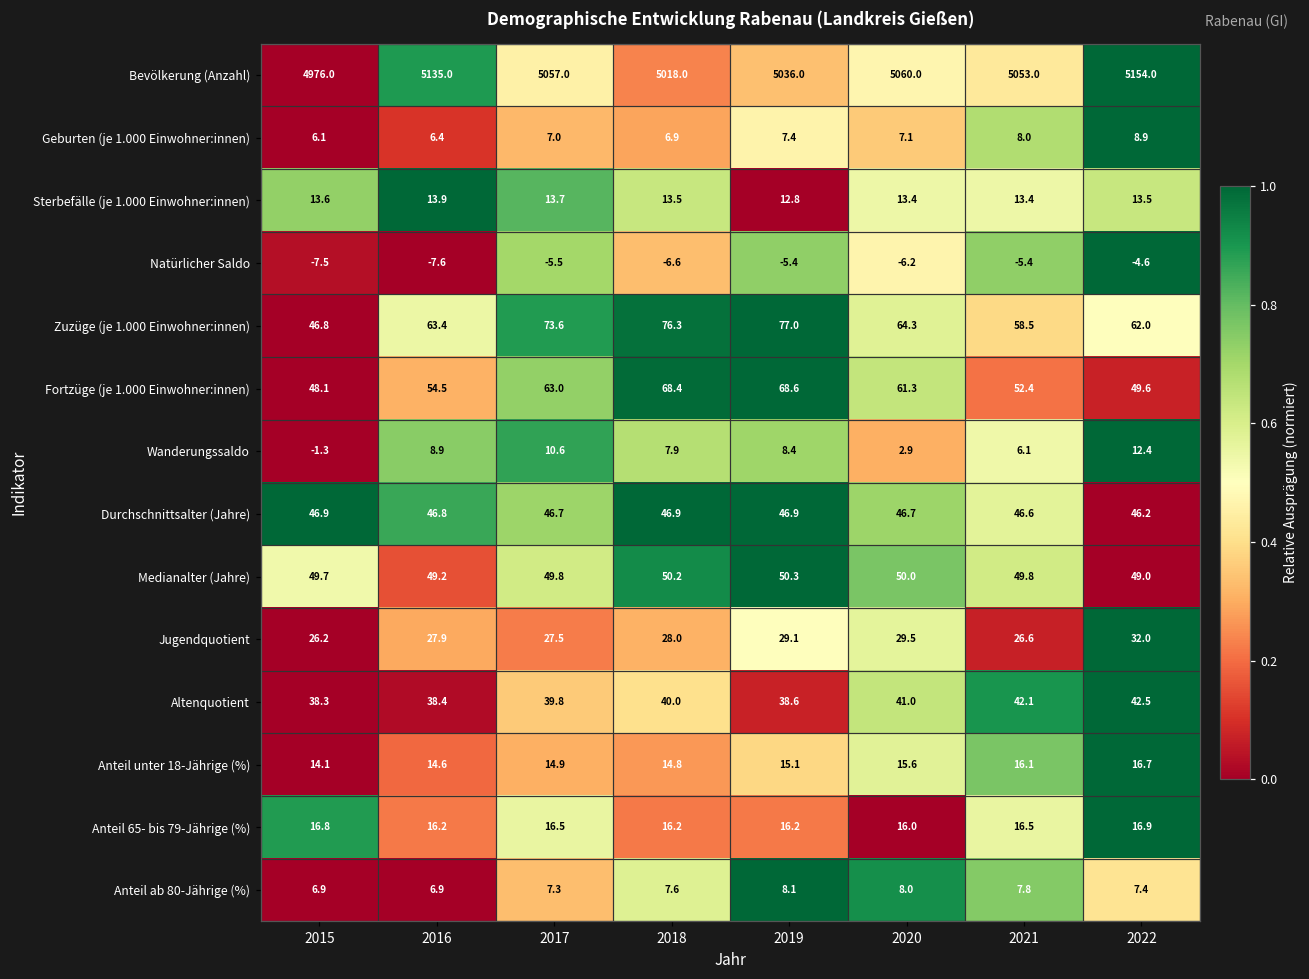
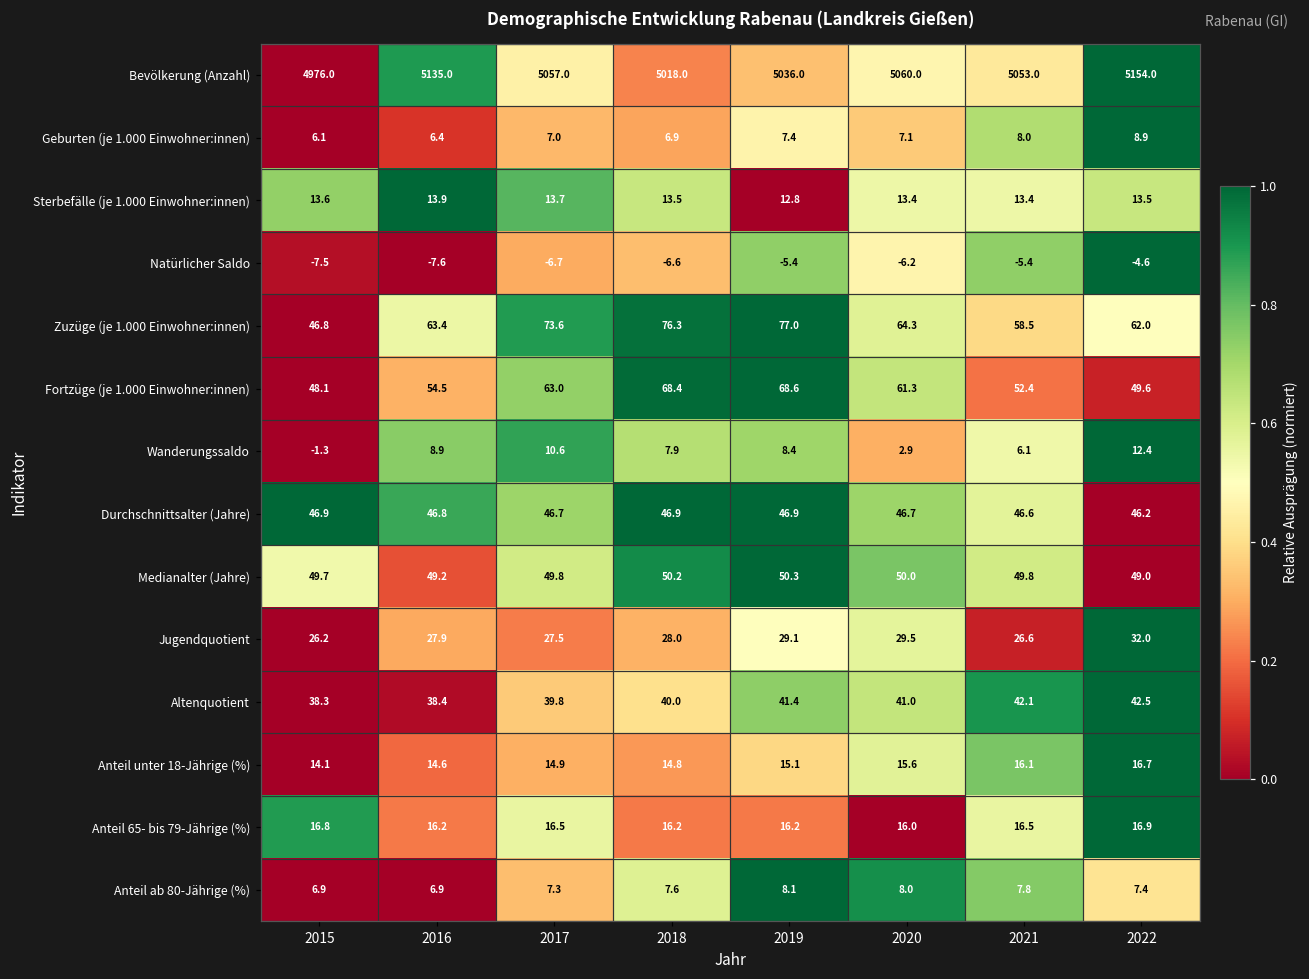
Natürlicher Saldo, 2017: -5.5 -> -6.7
Altenquotient, 2019: 38.6 -> 41.4
